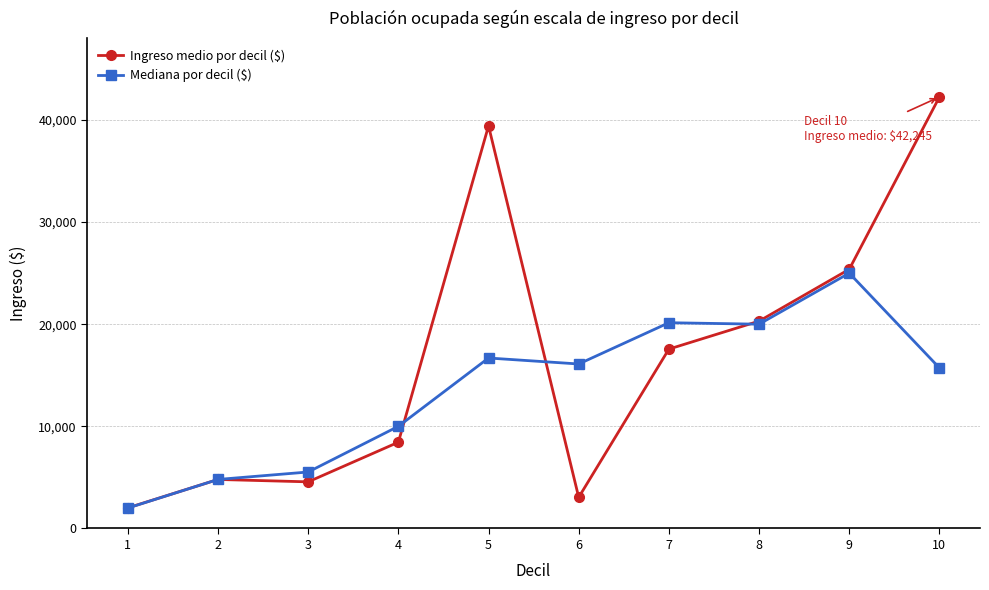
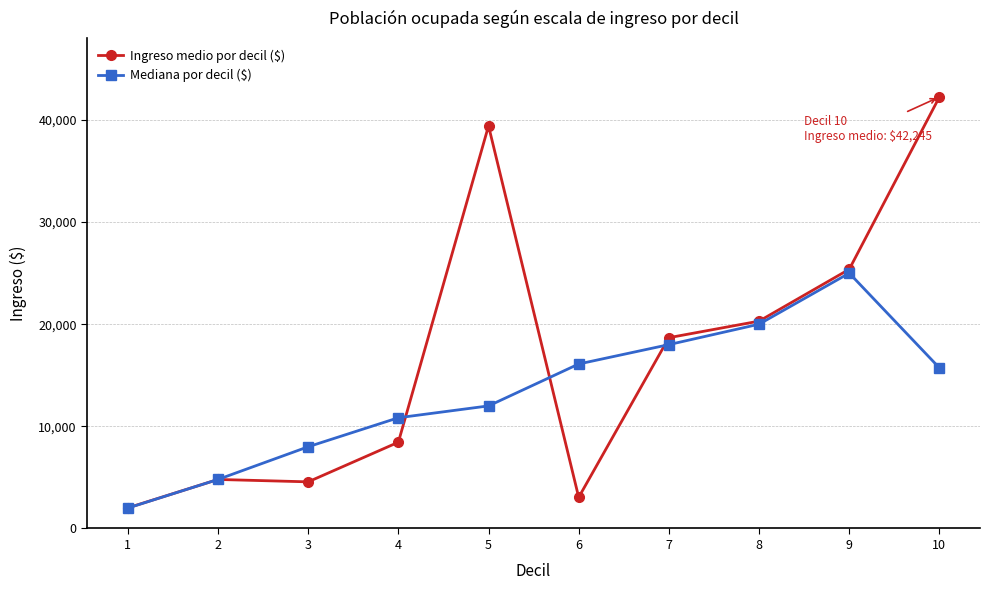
Mediana por decil ($), 3: 5,500 -> 8,000
Mediana por decil ($), 4: 10,000 -> 10,800
Mediana por decil ($), 5: 16,700 -> 12,000
Ingreso medio por decil ($), 7: 17,600 -> 18,700
Mediana por decil ($), 7: 20,100 -> 18,000
